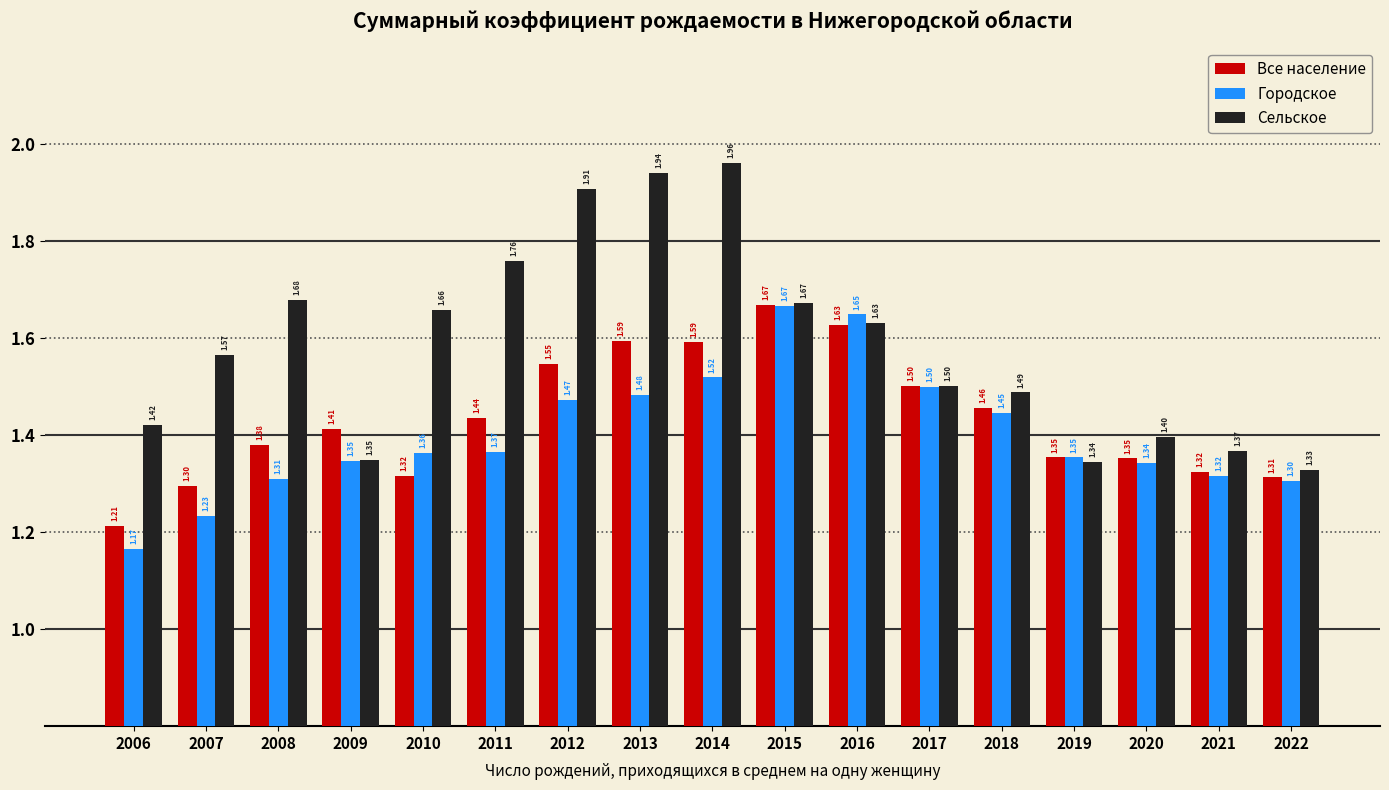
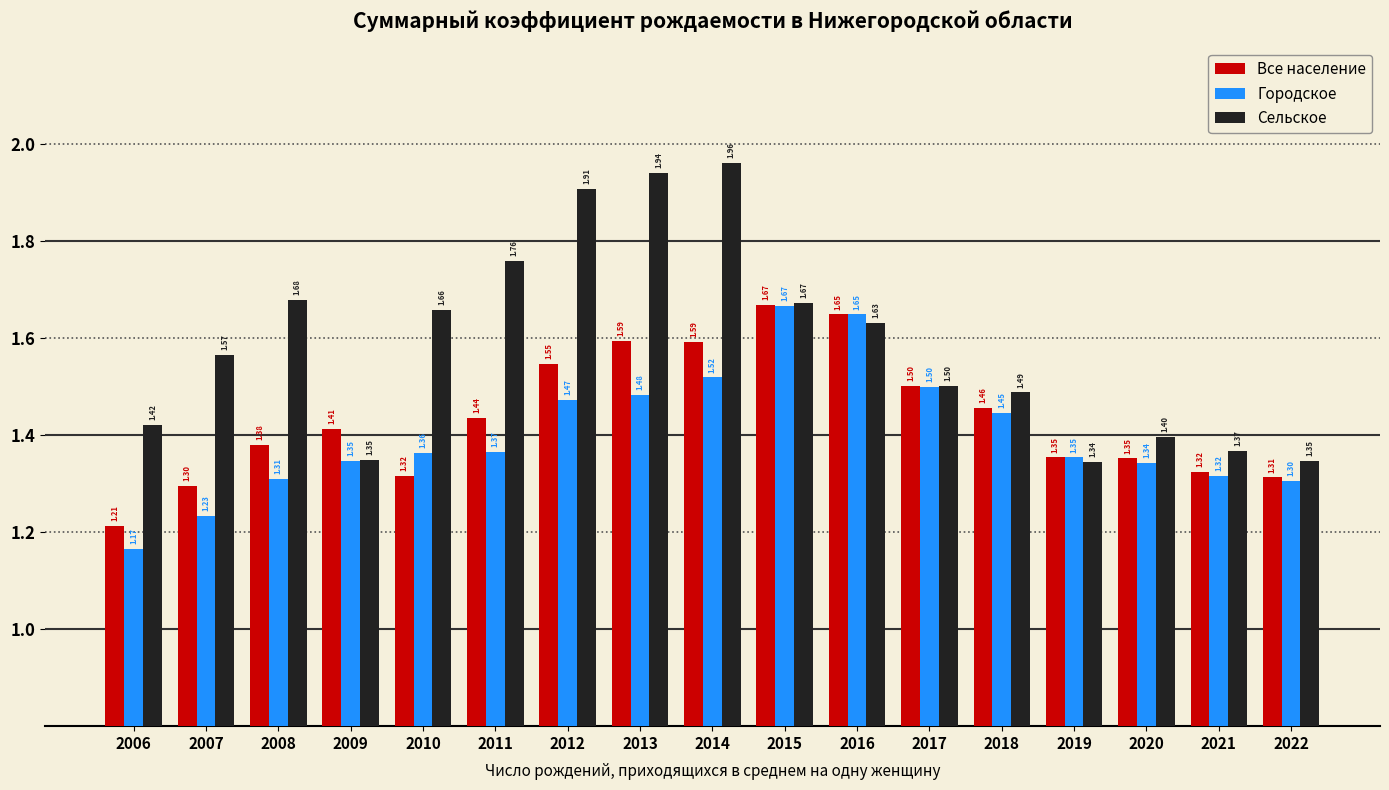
Все население, 2016: 1.63 -> 1.65
Сельское, 2022: 1.33 -> 1.35
